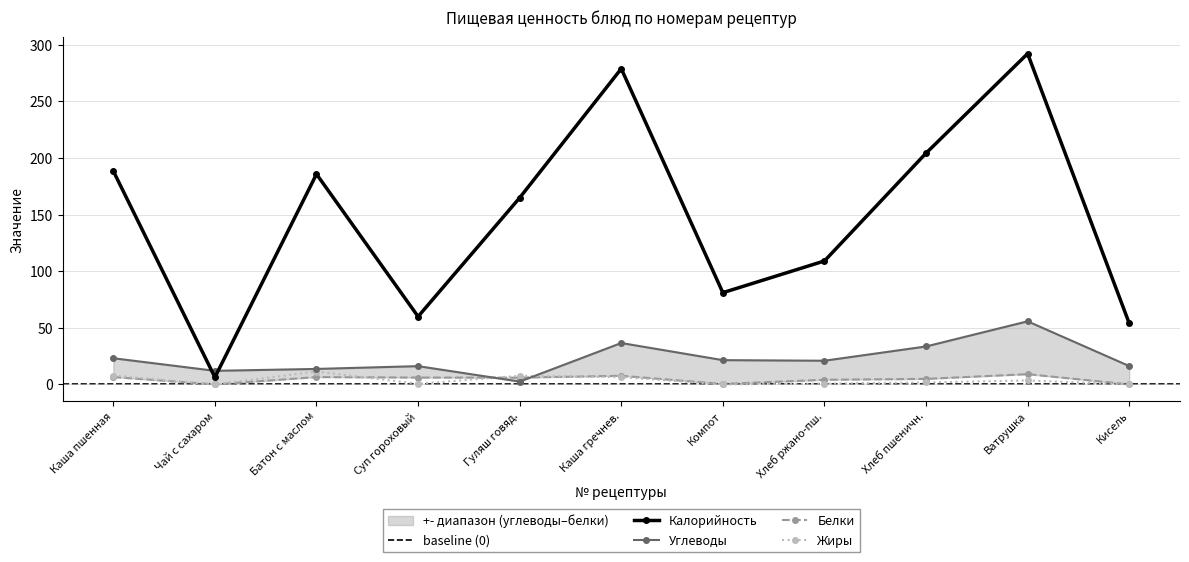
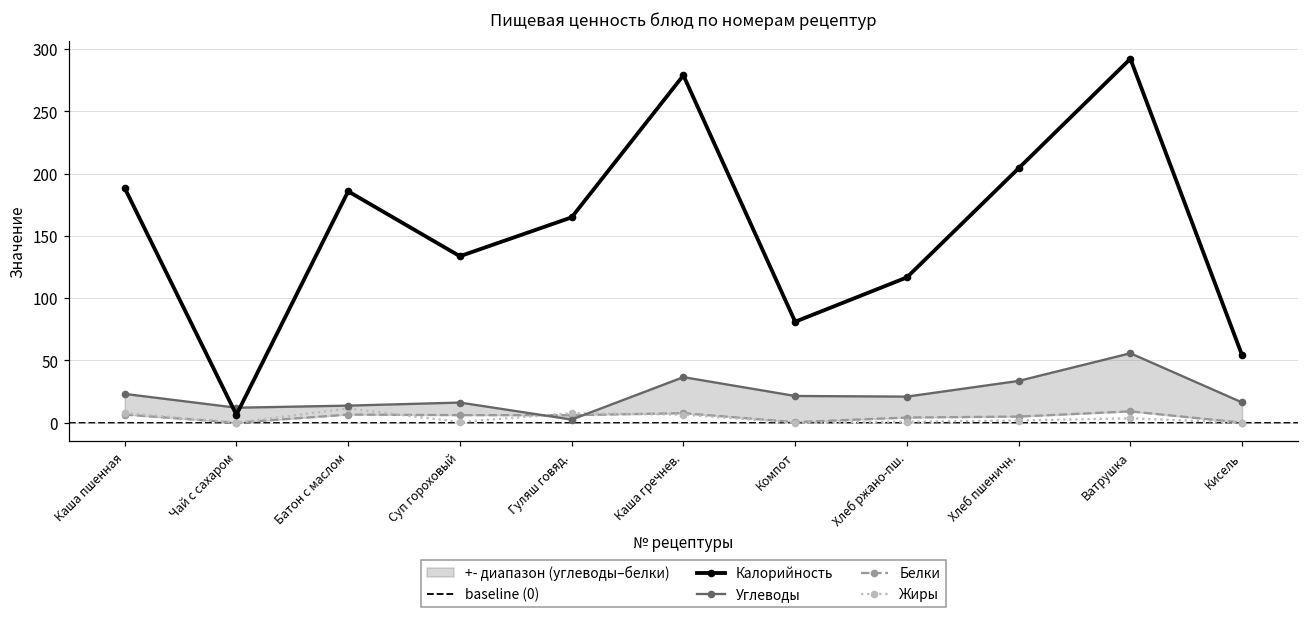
Калорийность, Суп гороховый: 60 -> 134
Калорийность, Хлеб ржано-пш.: 109 -> 117
